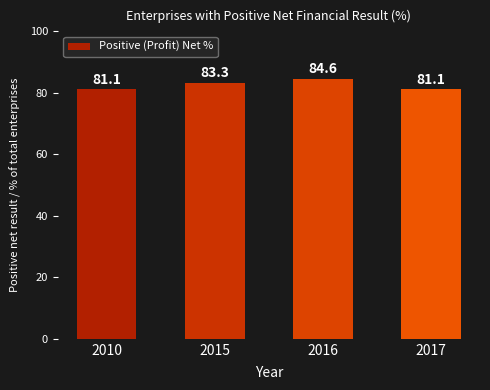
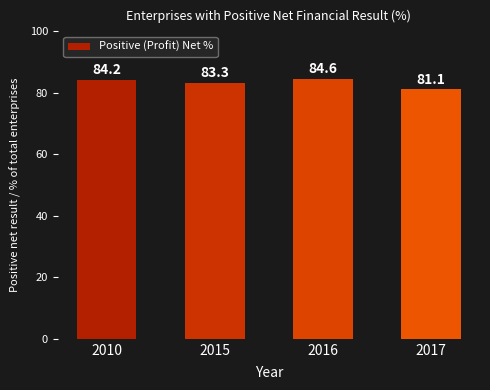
2010: 81.1 -> 84.2
